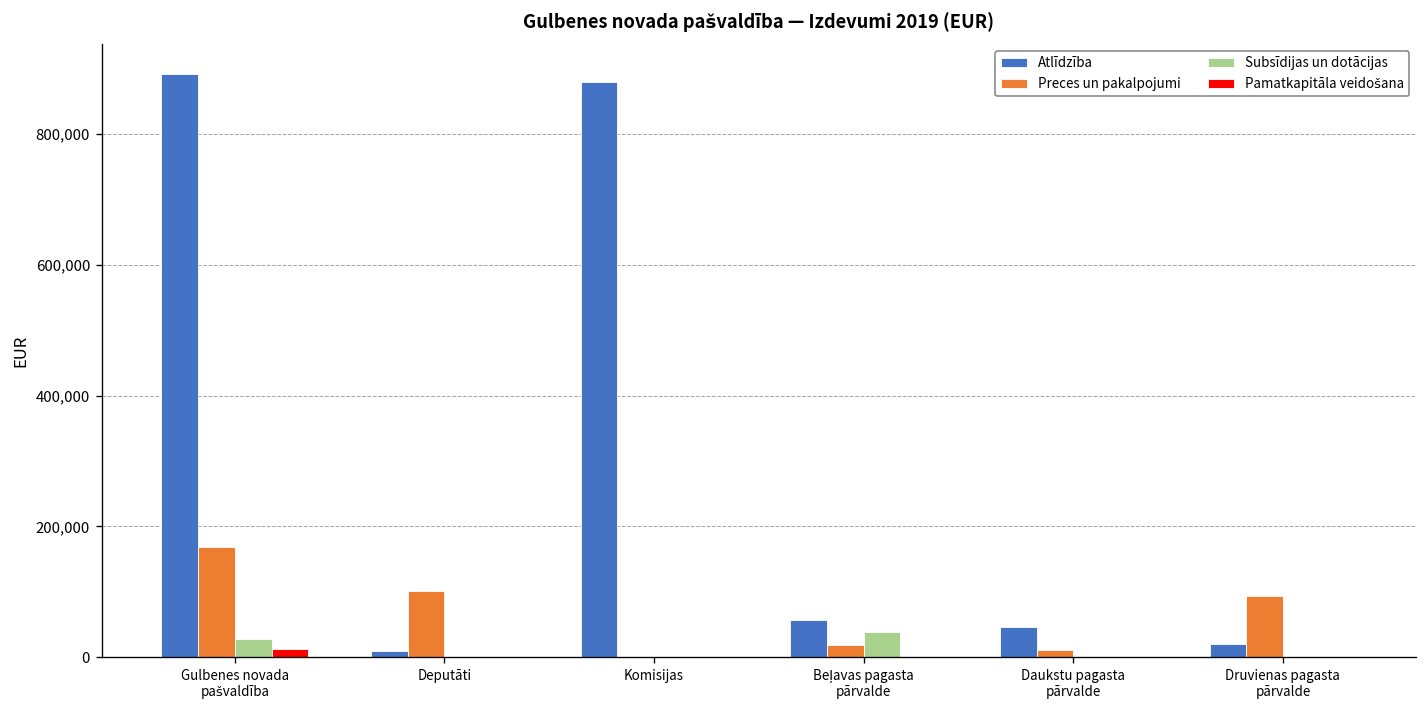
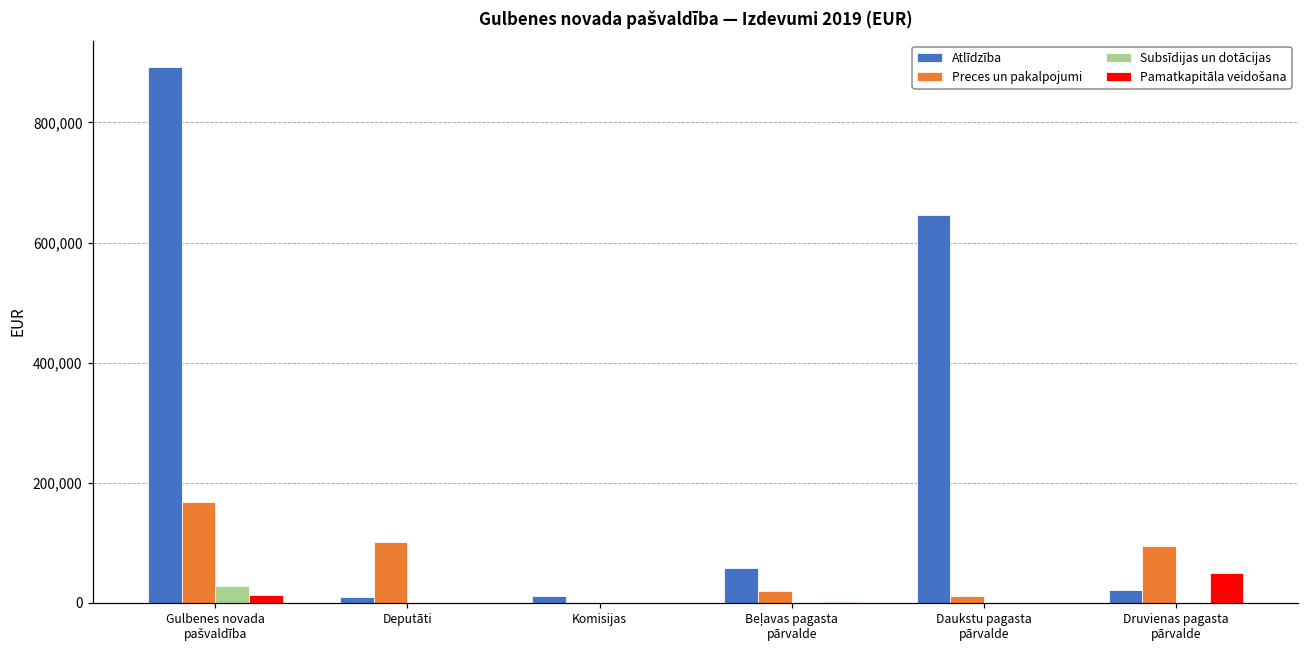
Atlīdzība, Komisijas: 880,000 -> 10,000
Subsīdijas un dotācijas, Beļavas pagasta pārvalde: 40,000 -> 0
Atlīdzība, Daukstu pagasta pārvalde: 50,000 -> 650,000
Pamatkapitāla veidošana, Druvienas pagasta pārvalde: 0 -> 50,000
